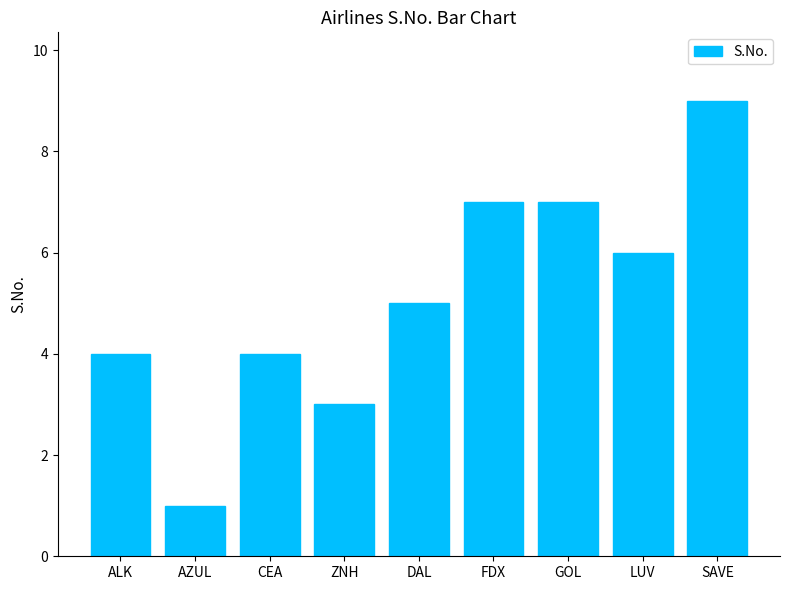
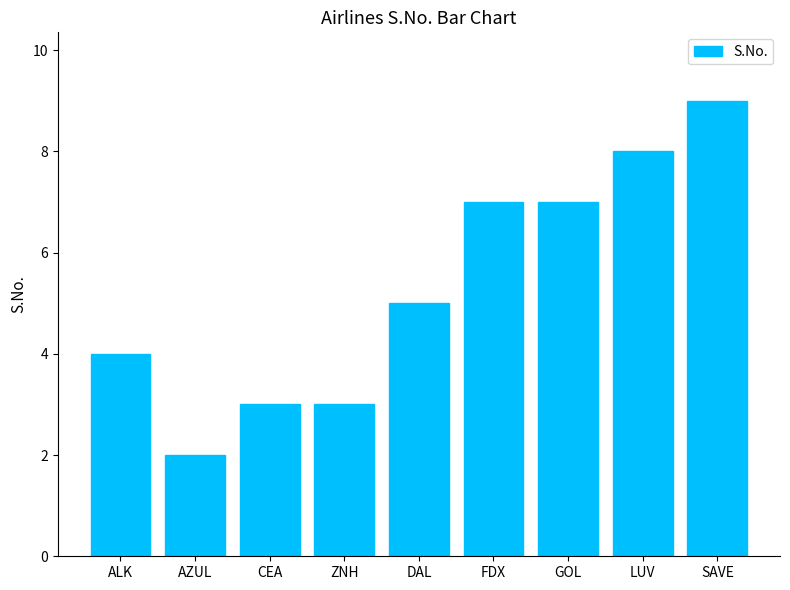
AZUL: 1 -> 2
CEA: 4 -> 3
LUV: 6 -> 8
